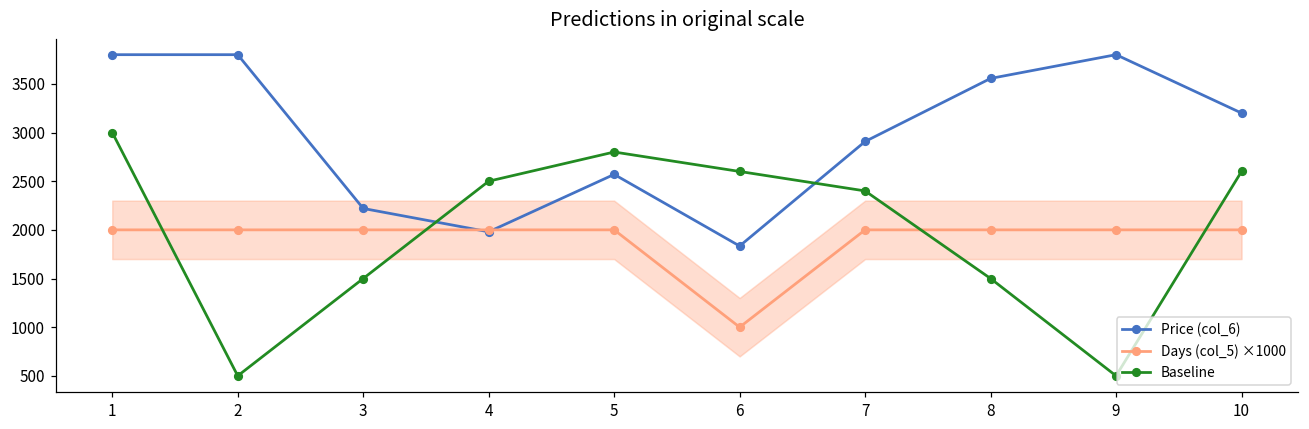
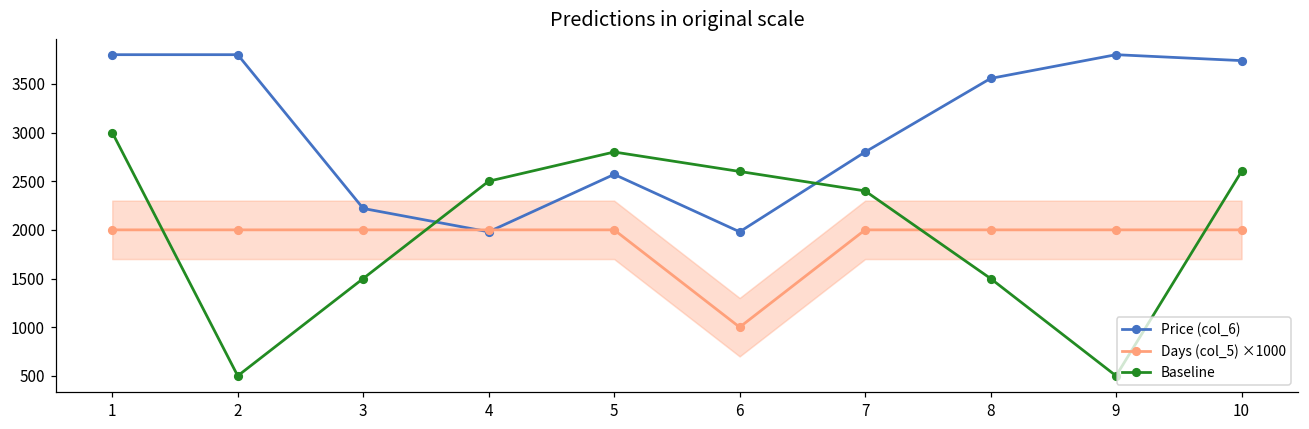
Price (col_6), 6: 1800 -> 2000
Price (col_6), 7: 2900 -> 2800
Price (col_6), 10: 3200 -> 3700
